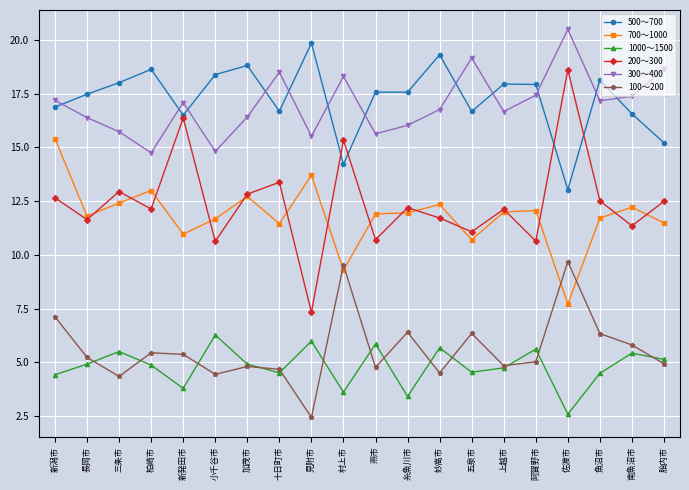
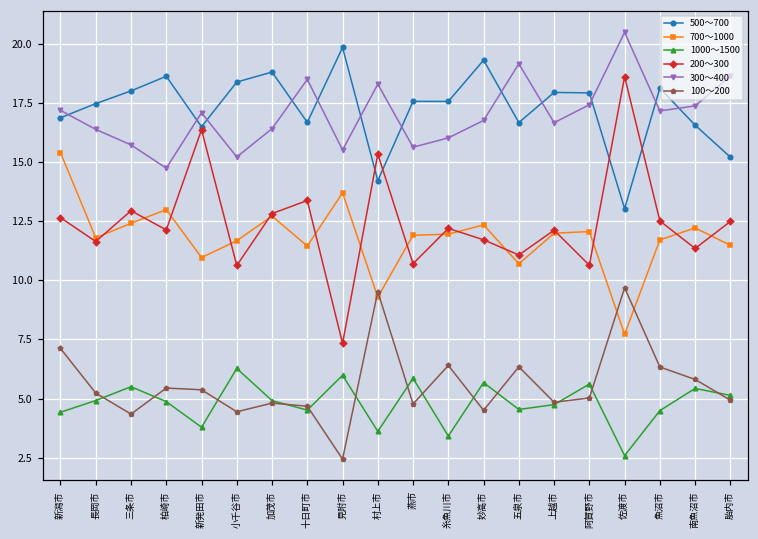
300～400, 小千谷市: 14.8 -> 15.2
